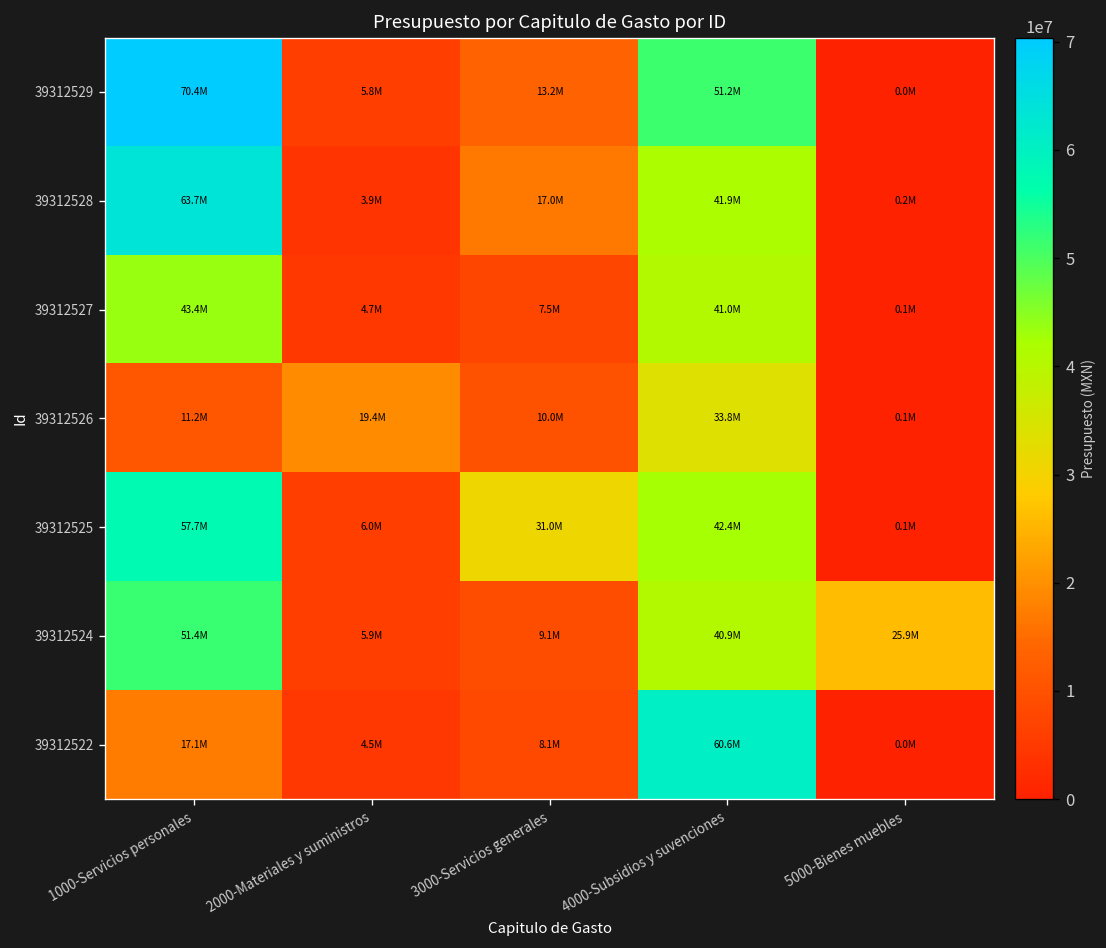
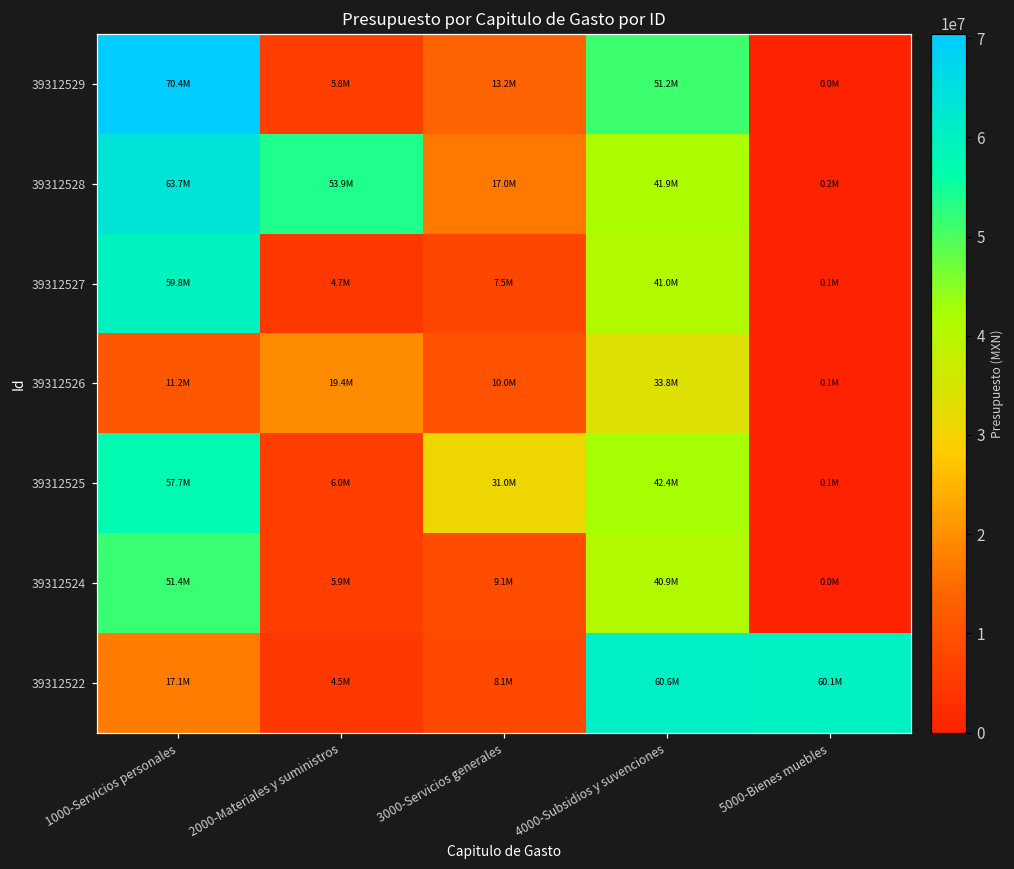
39312528, 2000-Materiales y suministros: 3.9M -> 53.9M
39312527, 1000-Servicios personales: 43.4M -> 59.8M
39312524, 5000-Bienes muebles: 25.9M -> 0.0M
39312522, 5000-Bienes muebles: 0.0M -> 60.1M
